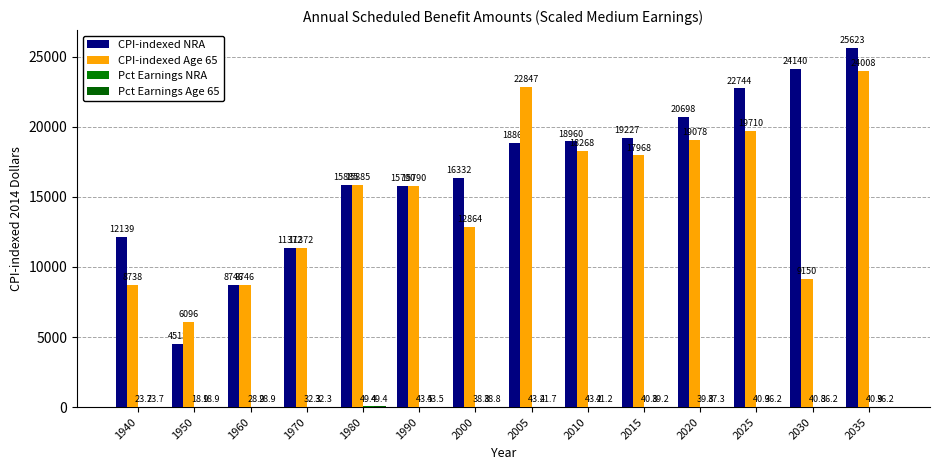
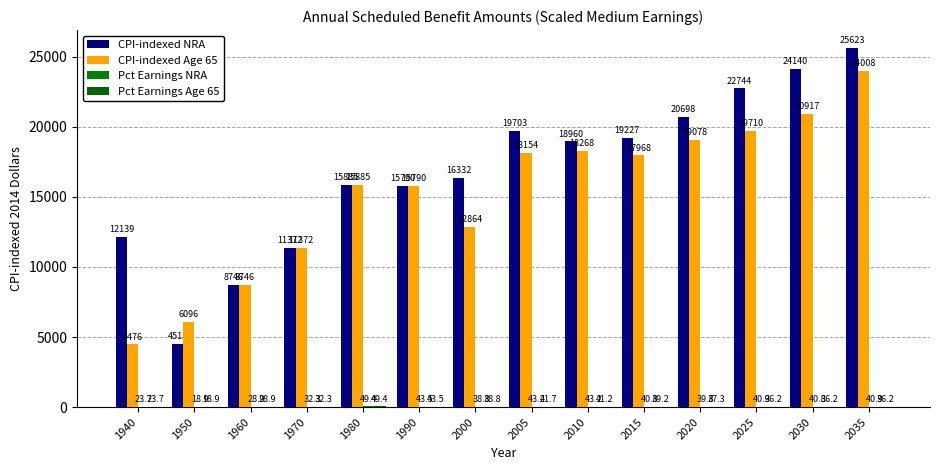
CPI-indexed Age 65, 1940: 8738 -> 4476
CPI-indexed NRA, 2005: 18860 -> 19703
CPI-indexed Age 65, 2005: 22847 -> 18154
CPI-indexed Age 65, 2030: 9150 -> 20917
